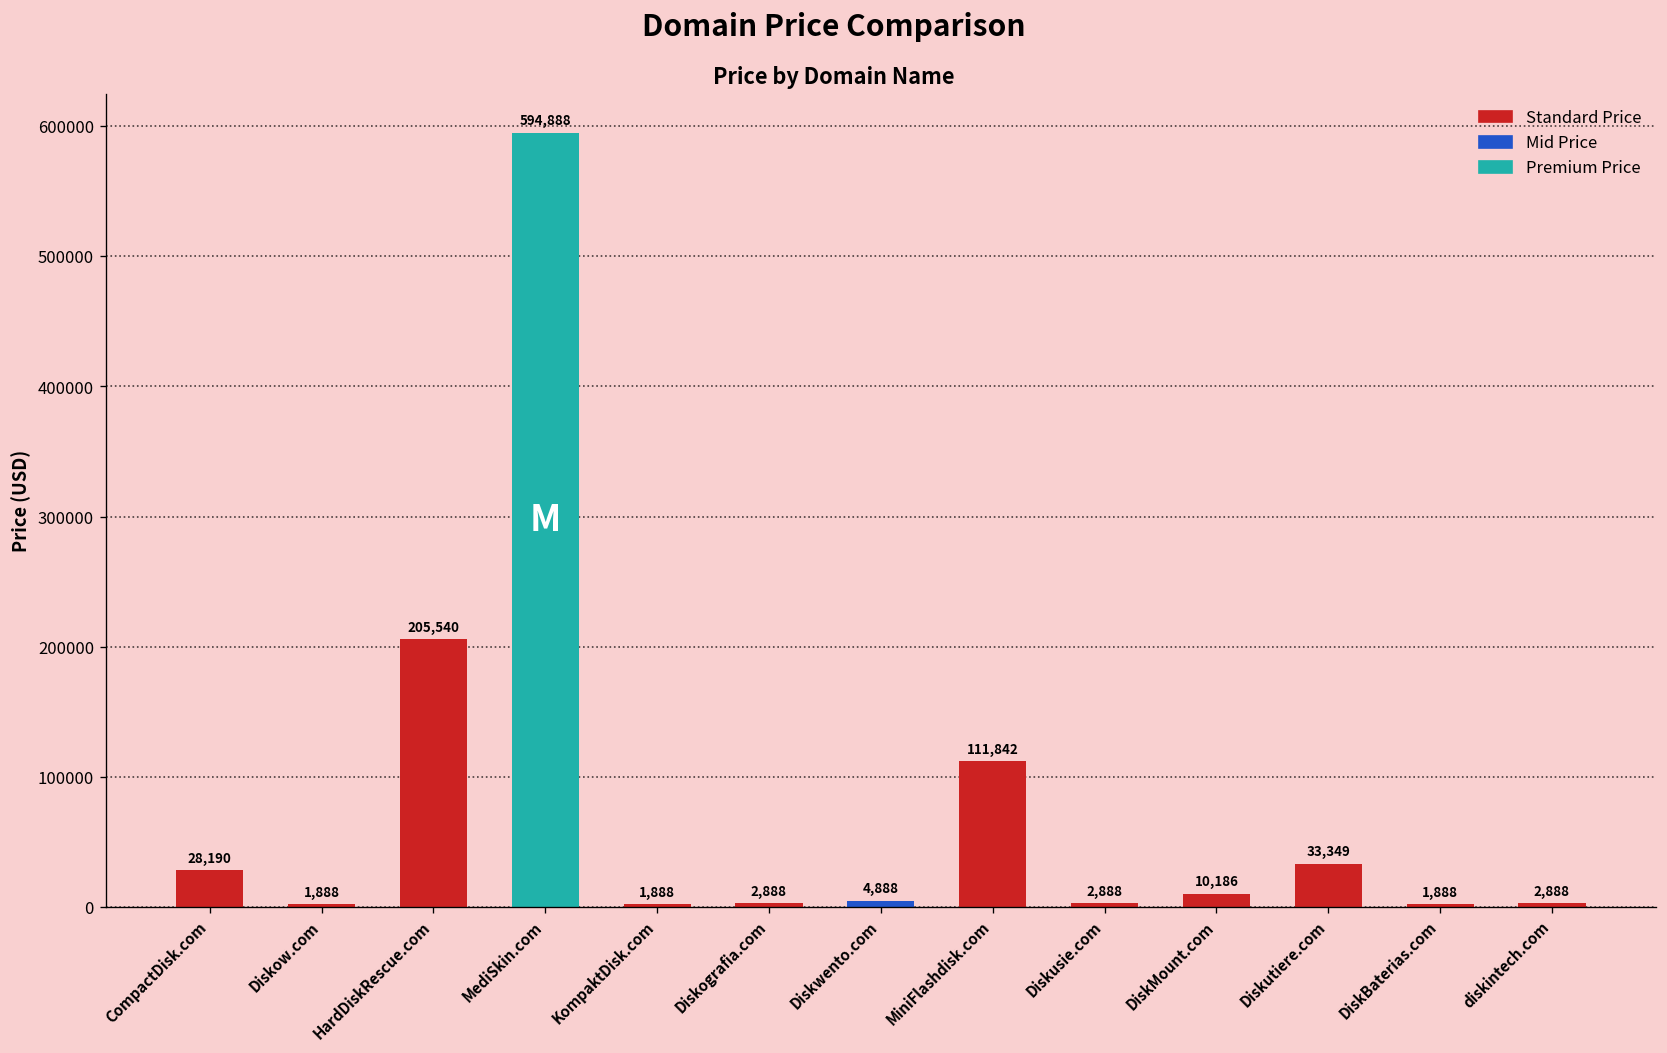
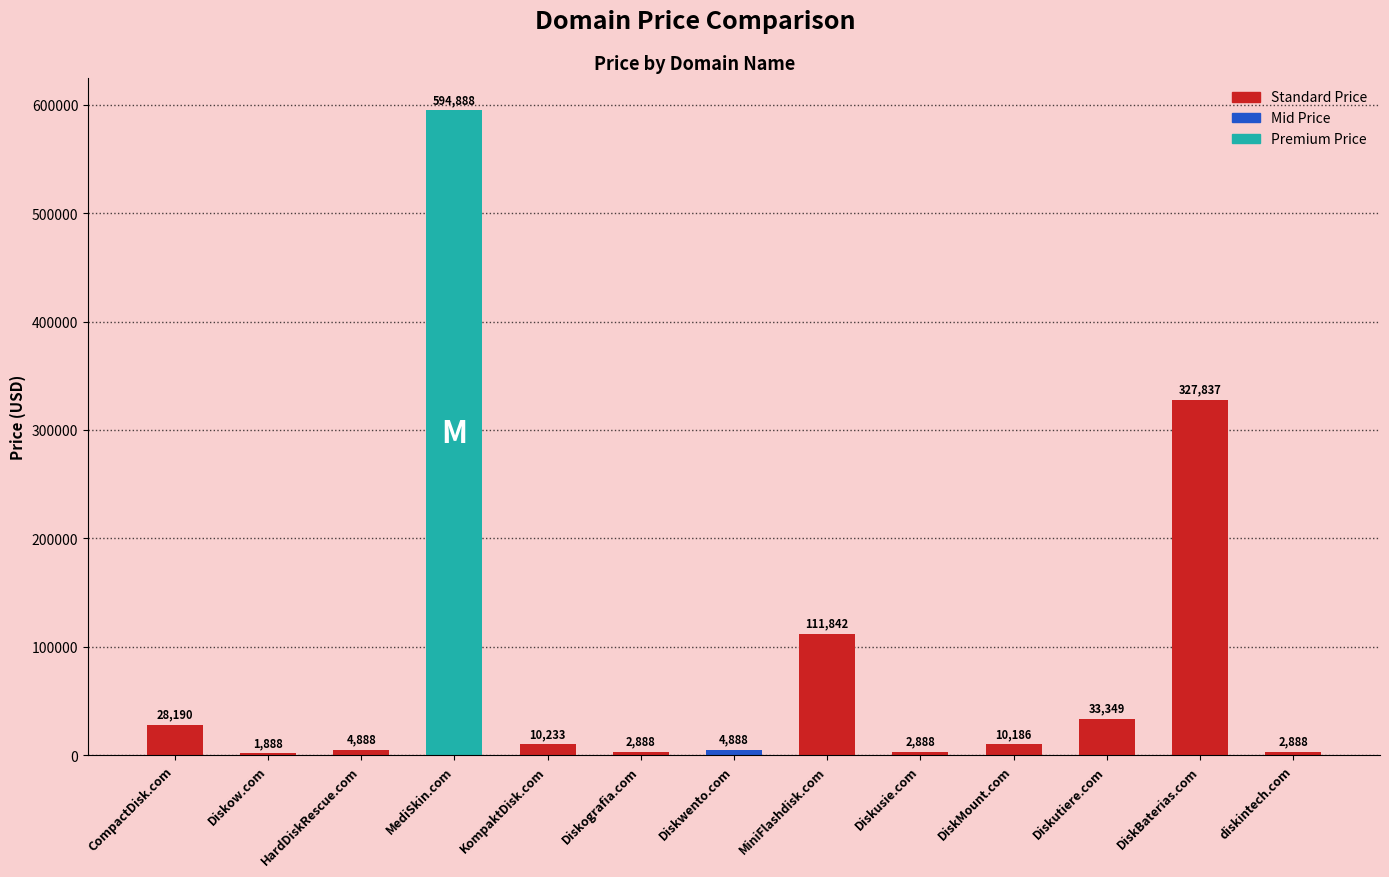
HardDiskRescue.com: 205,540 -> 4,888
KompaktDisk.com: 1,888 -> 10,233
DiskBaterias.com: 1,888 -> 327,837
